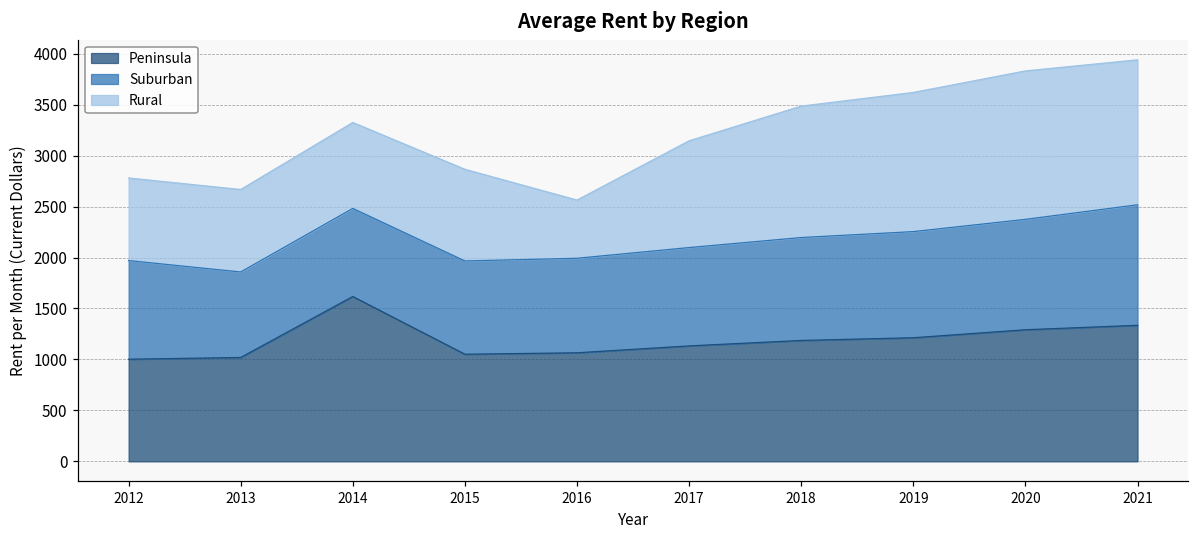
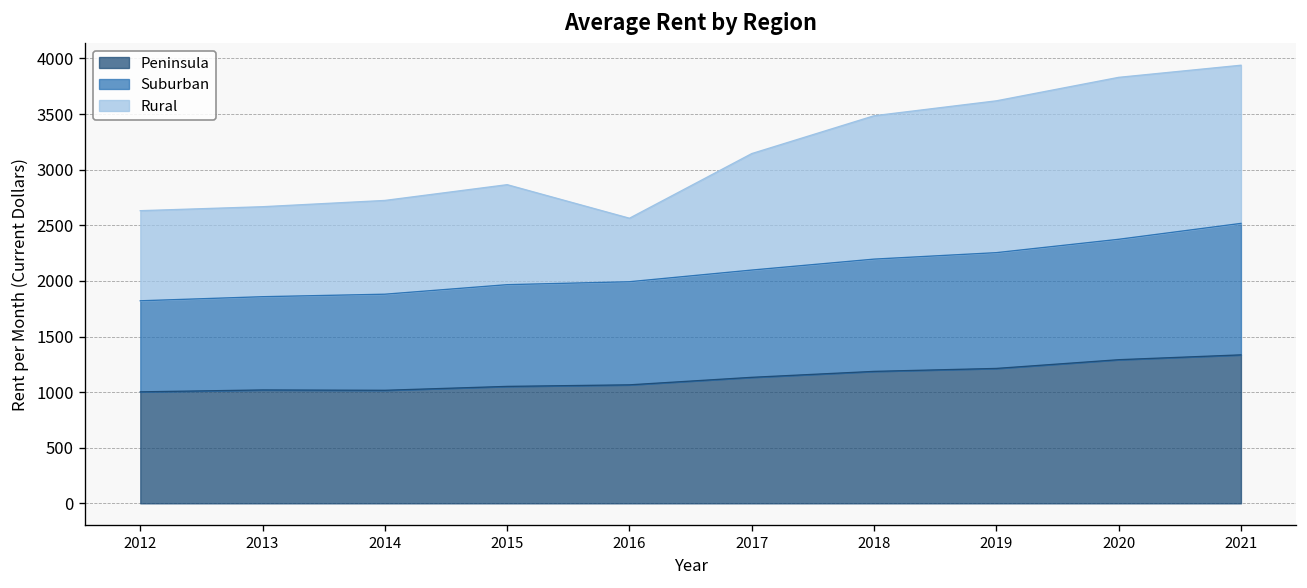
Suburban, 2012: 1000 -> 800
Peninsula, 2014: 1600 -> 1000
